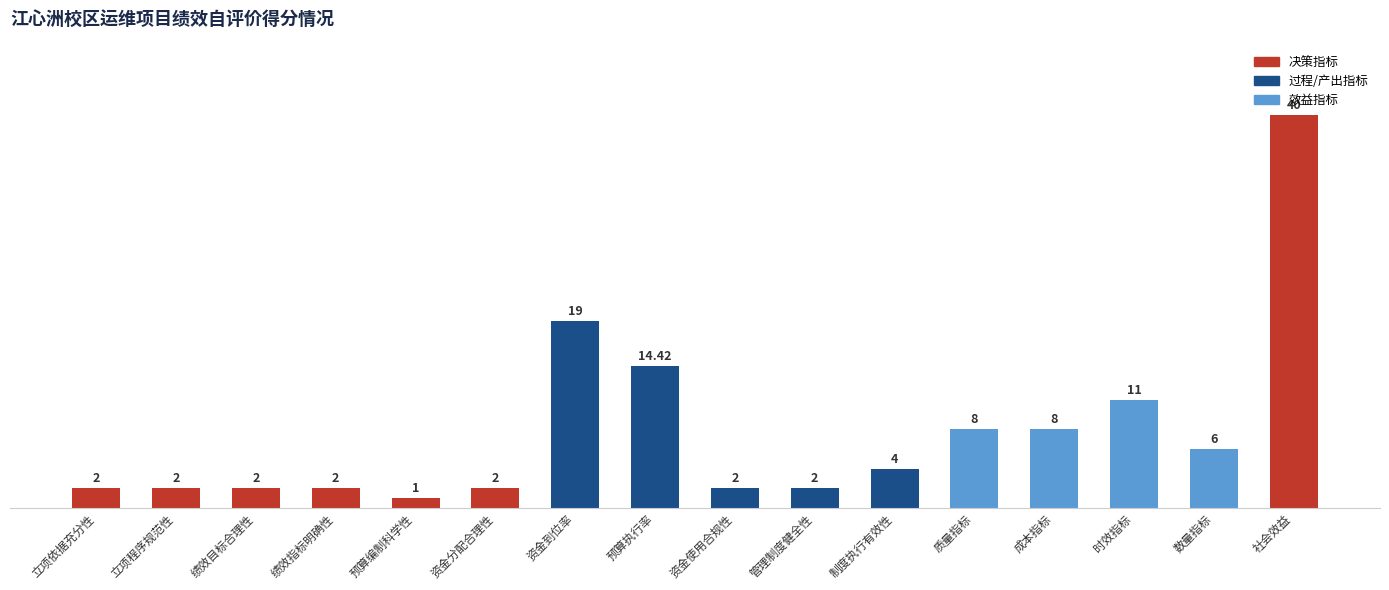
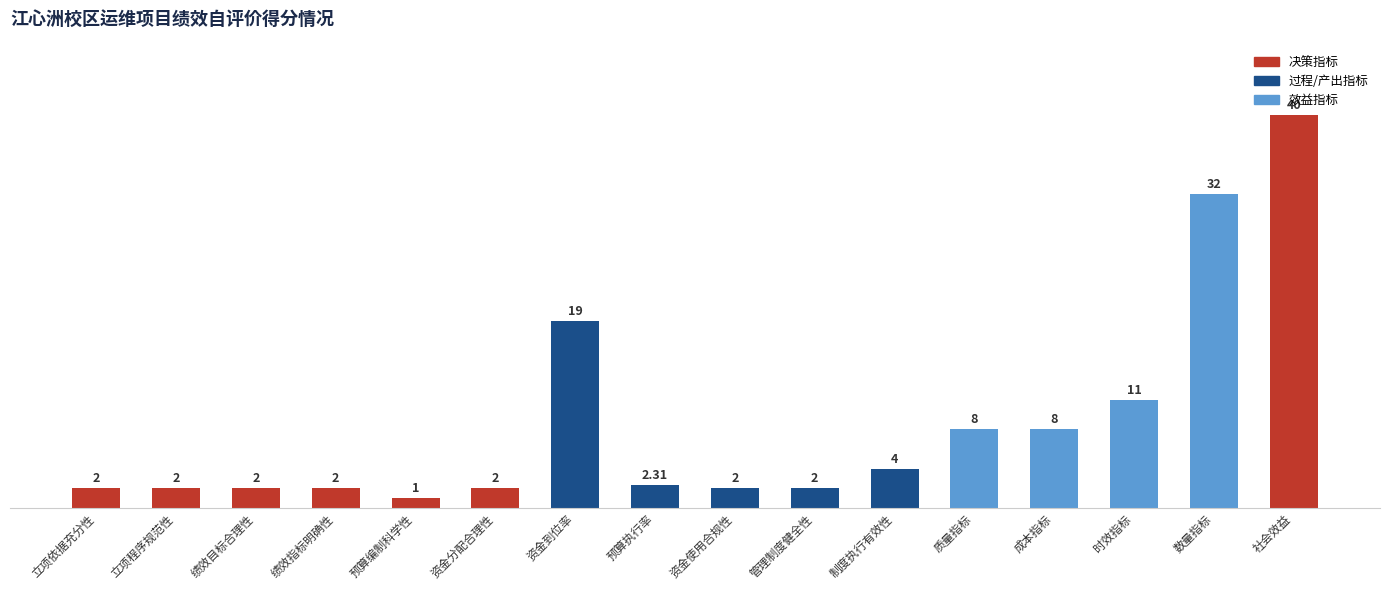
预算执行率: 14.42 -> 2.31
数量指标: 6 -> 32
